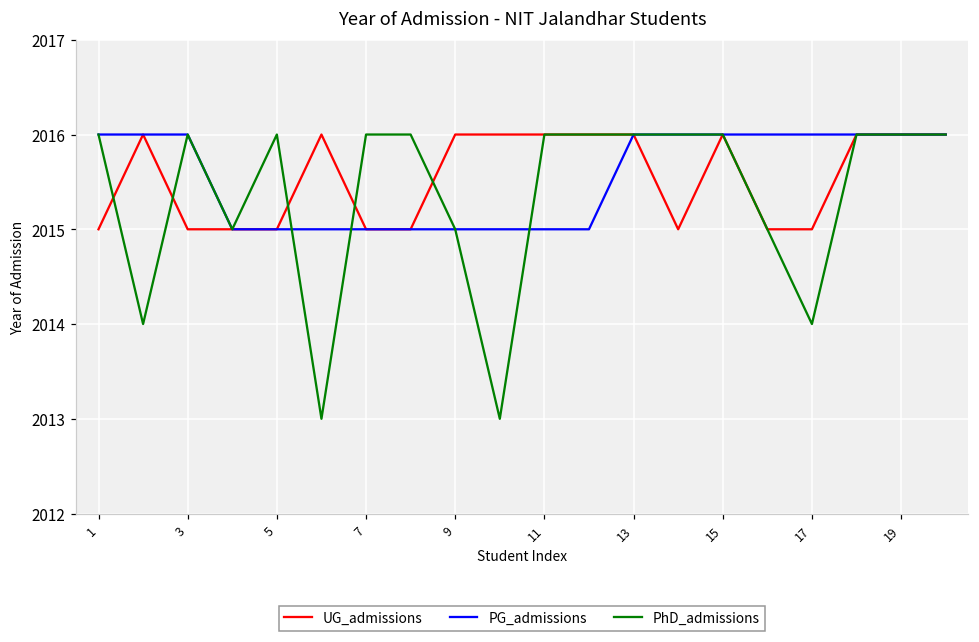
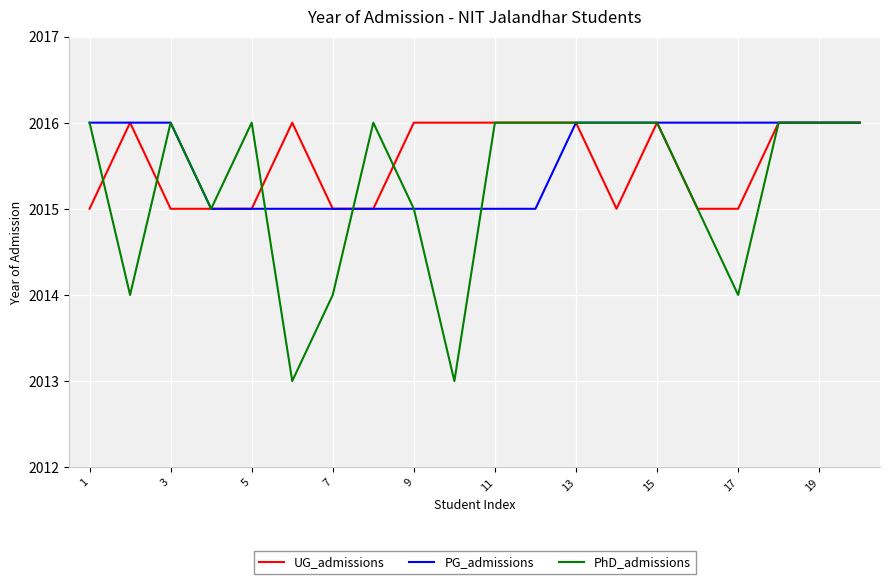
PhD_admissions, 7: 2016 -> 2014
